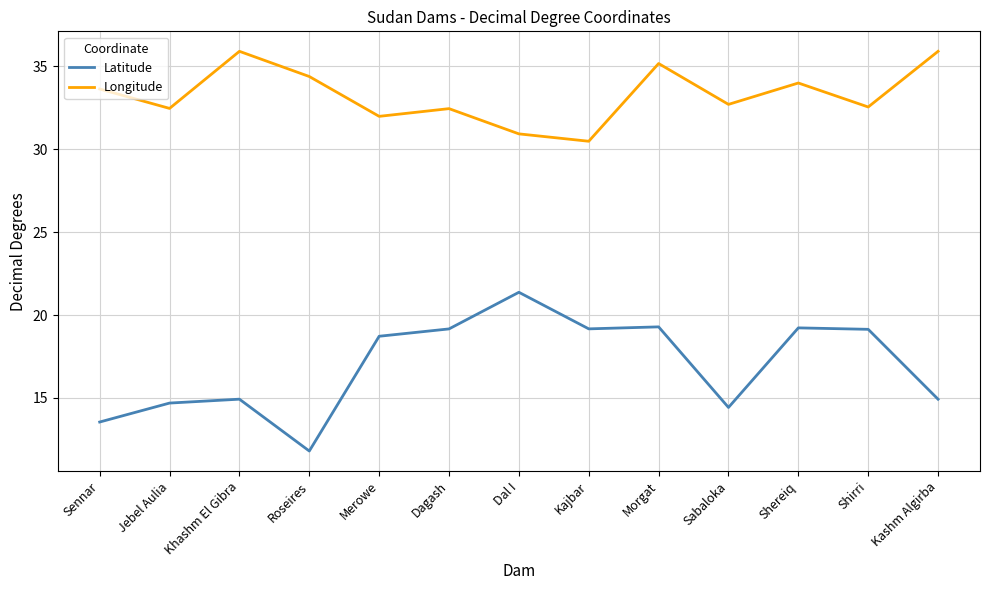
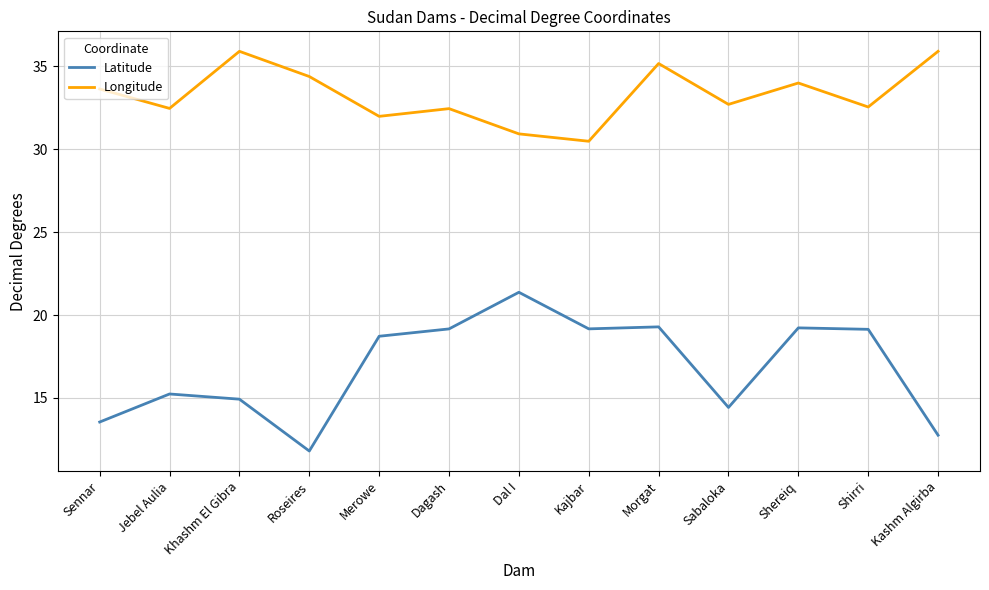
Latitude, Jebel Aulia: 14.7 -> 15.2
Latitude, Kashm Algirba: 14.9 -> 12.8
